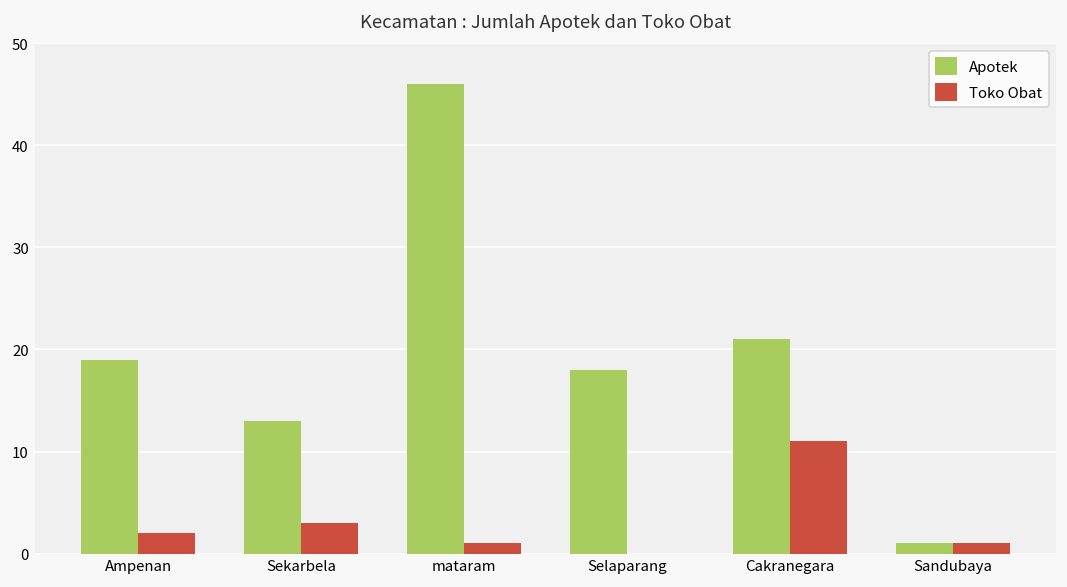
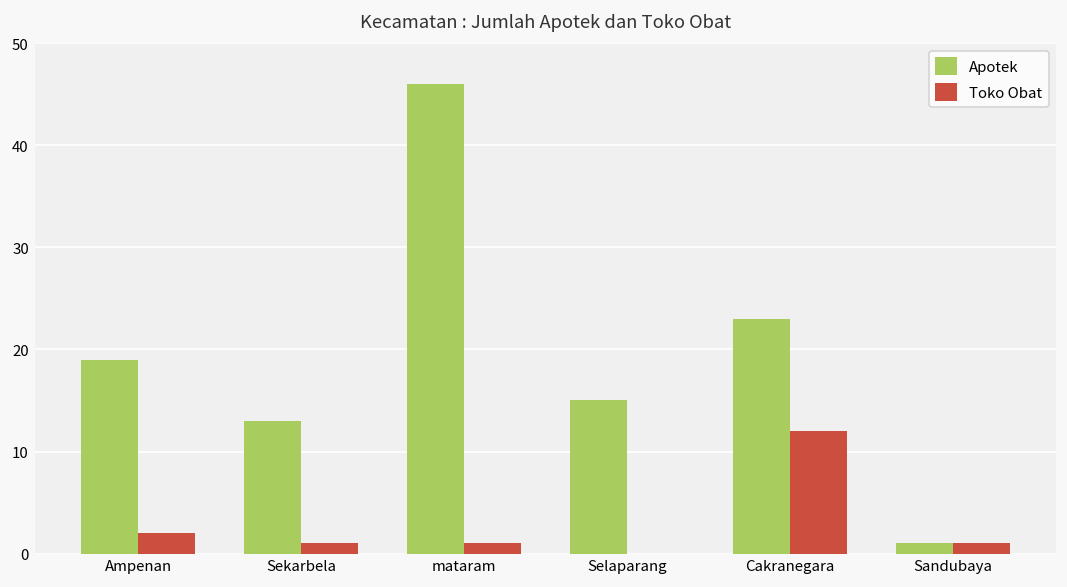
Toko Obat, Sekarbela: 3 -> 1
Apotek, Selaparang: 18 -> 15
Apotek, Cakranegara: 21 -> 23
Toko Obat, Cakranegara: 11 -> 12
